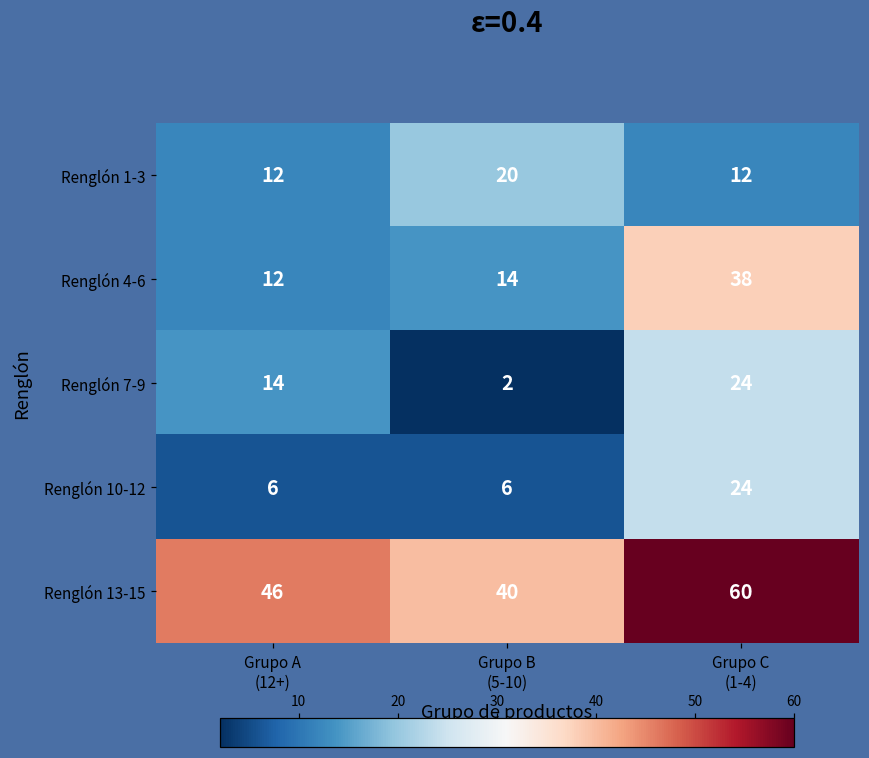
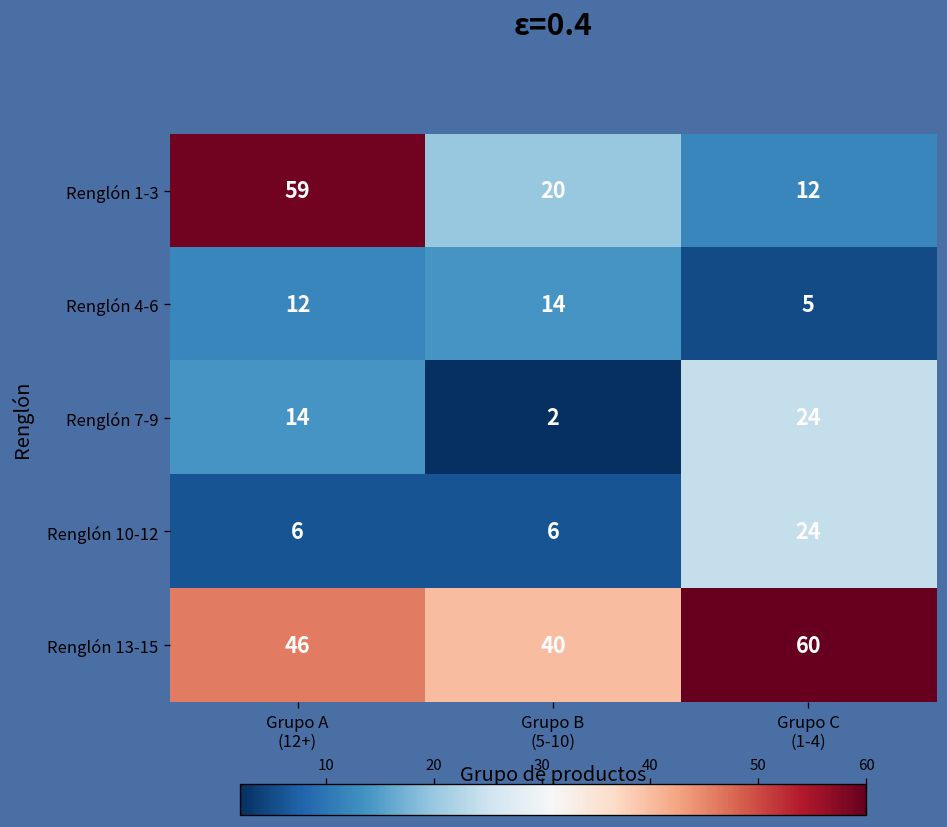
Renglón 1-3, Grupo A (12+): 12 -> 59
Renglón 4-6, Grupo C (1-4): 38 -> 5
